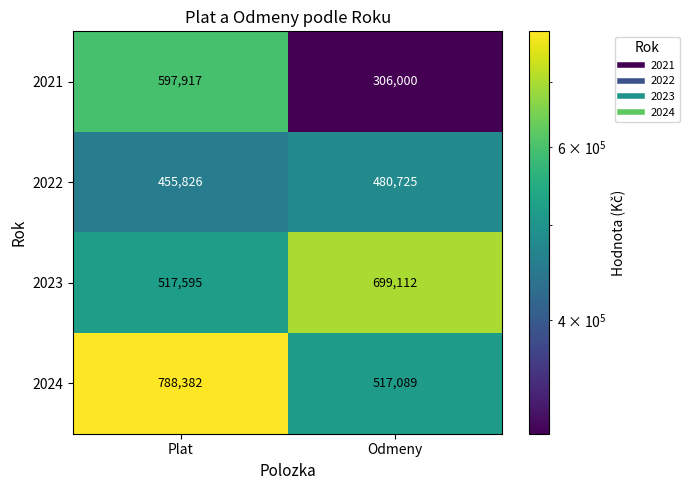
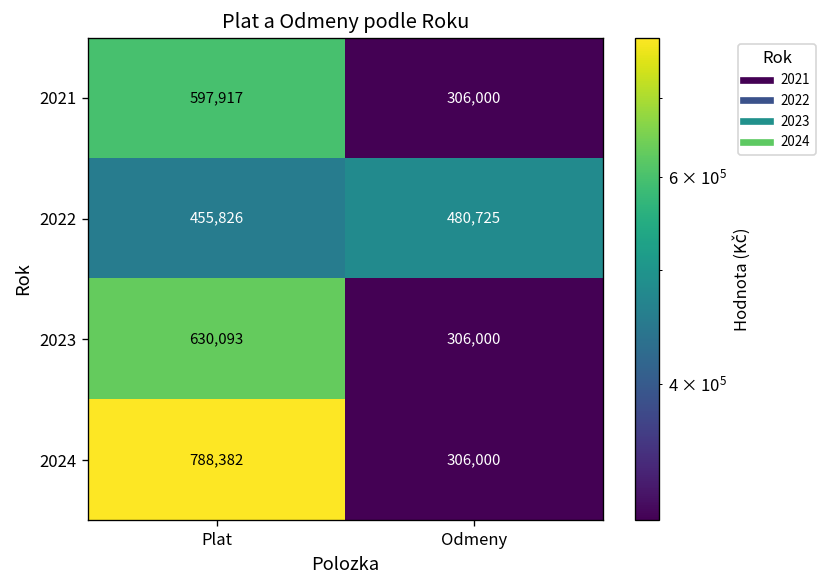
2023, Plat: 517,595 -> 630,093
2023, Odmeny: 699,112 -> 306,000
2024, Odmeny: 517,089 -> 306,000
